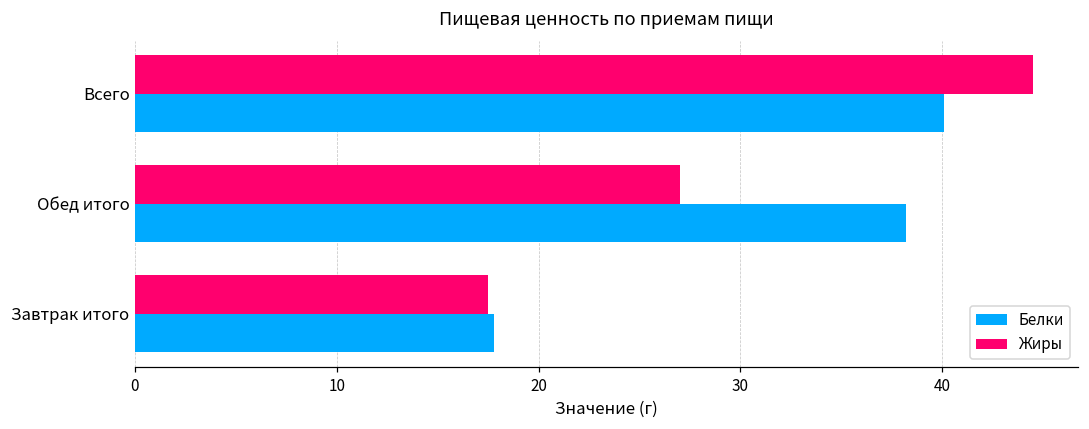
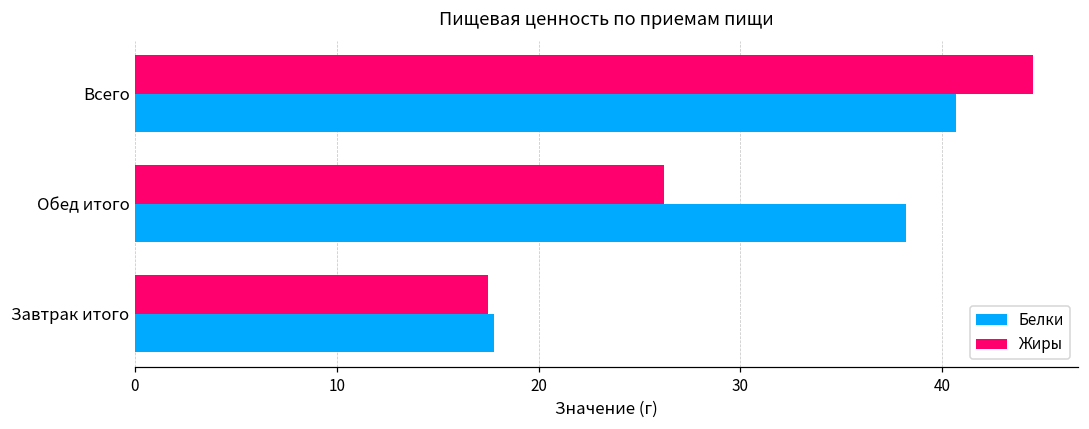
Белки, Всего: 40.1 -> 40.7
Жиры, Обед итого: 27.0 -> 26.2
